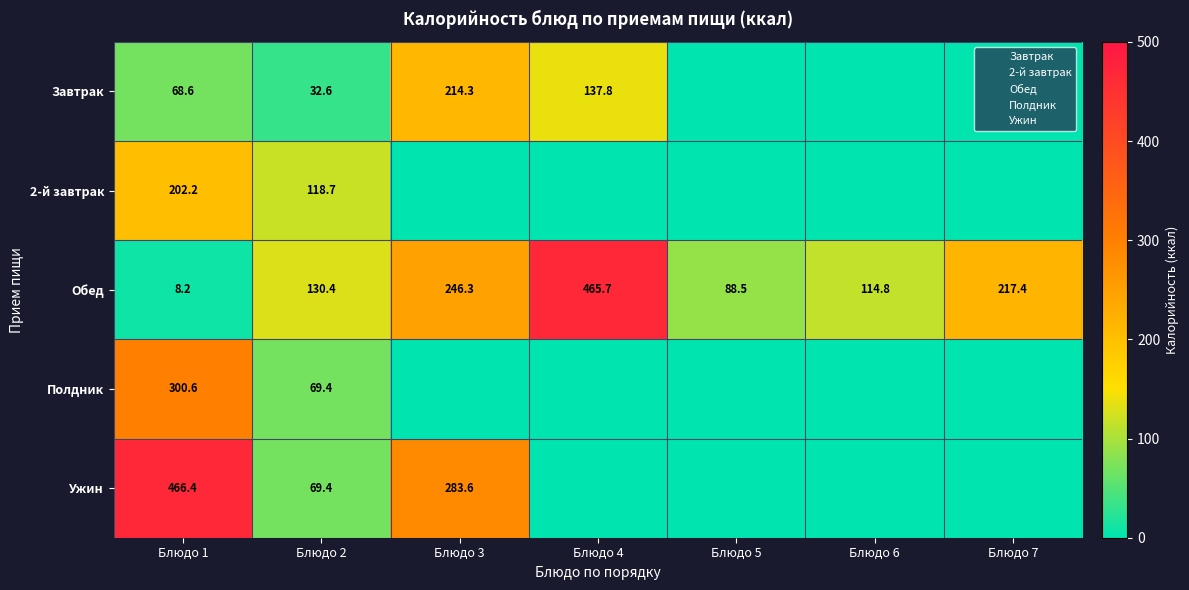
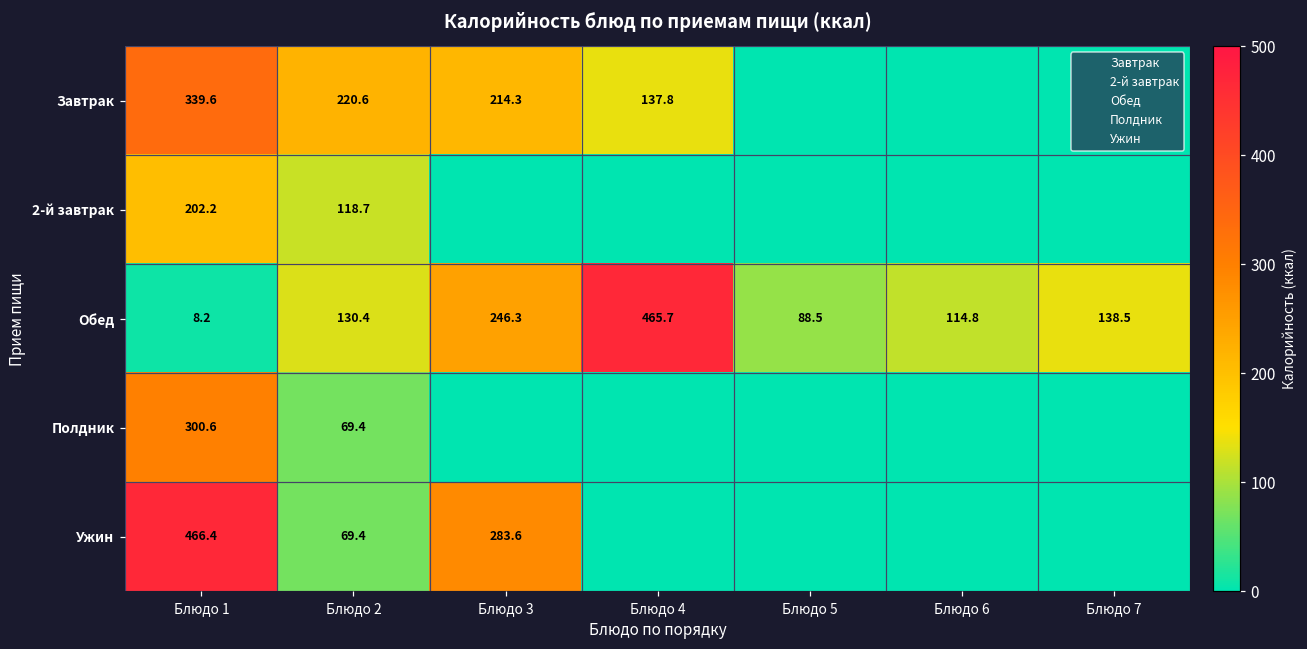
Завтрак, Блюдо 1: 68.6 -> 339.6
Завтрак, Блюдо 2: 32.6 -> 220.6
Обед, Блюдо 7: 217.4 -> 138.5
